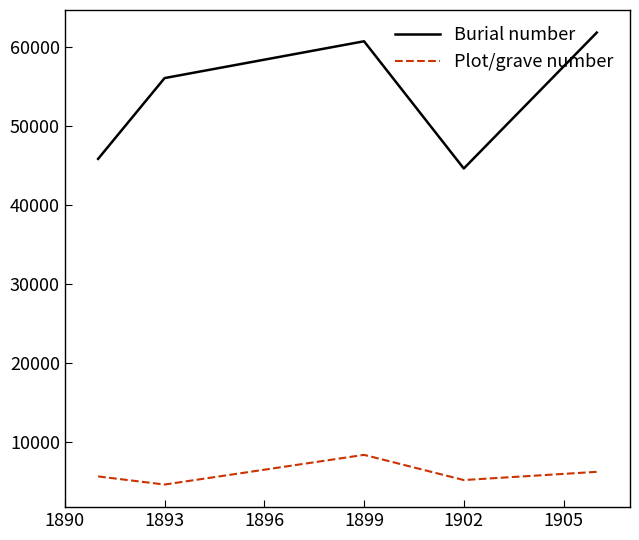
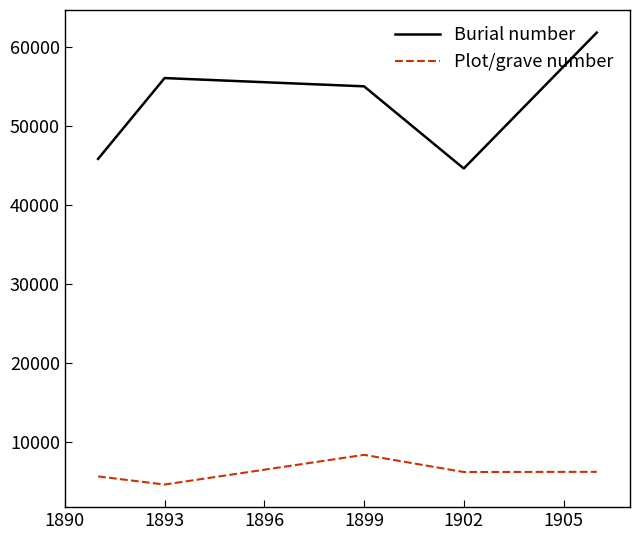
Burial number, 1899: 61000 -> 55000
Plot/grave number, 1902: 5000 -> 6000
